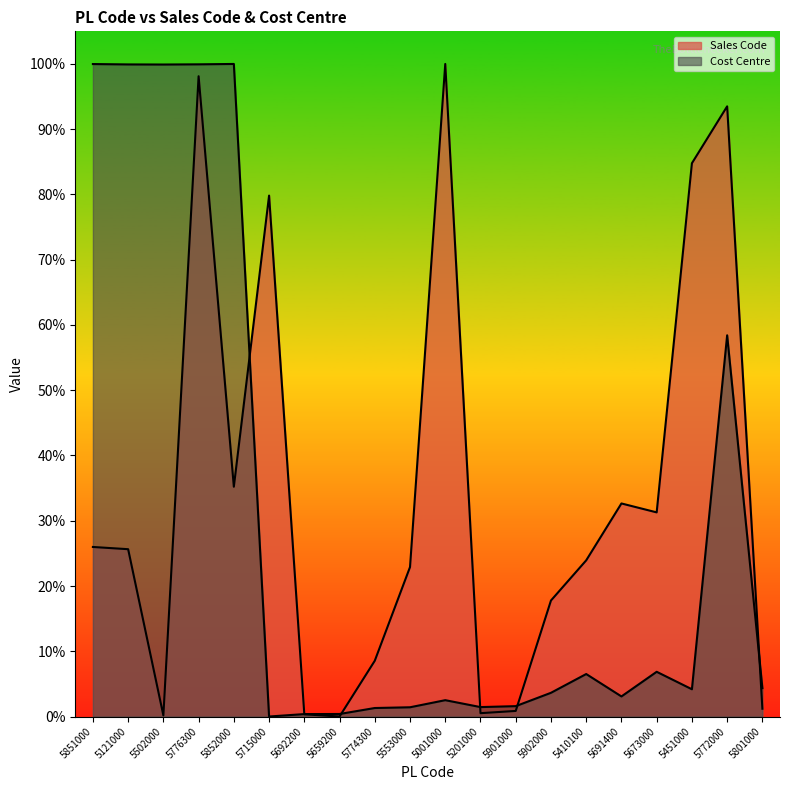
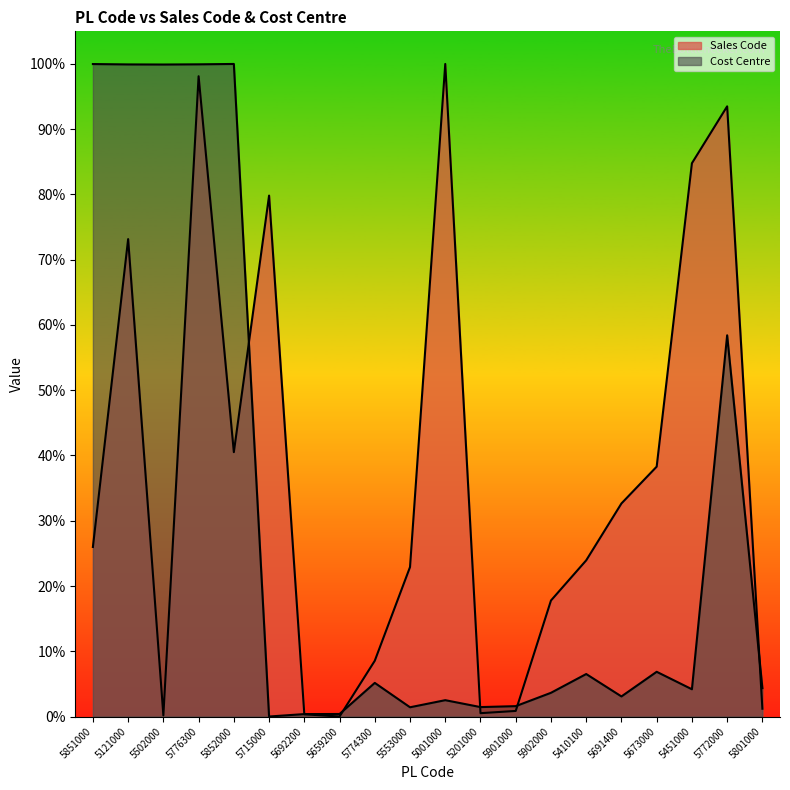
Sales Code, 5121000: 26% -> 73%
Sales Code, 5852000: 35% -> 41%
Cost Centre, 5774300: 1% -> 5%
Sales Code, 5673000: 31% -> 38%
